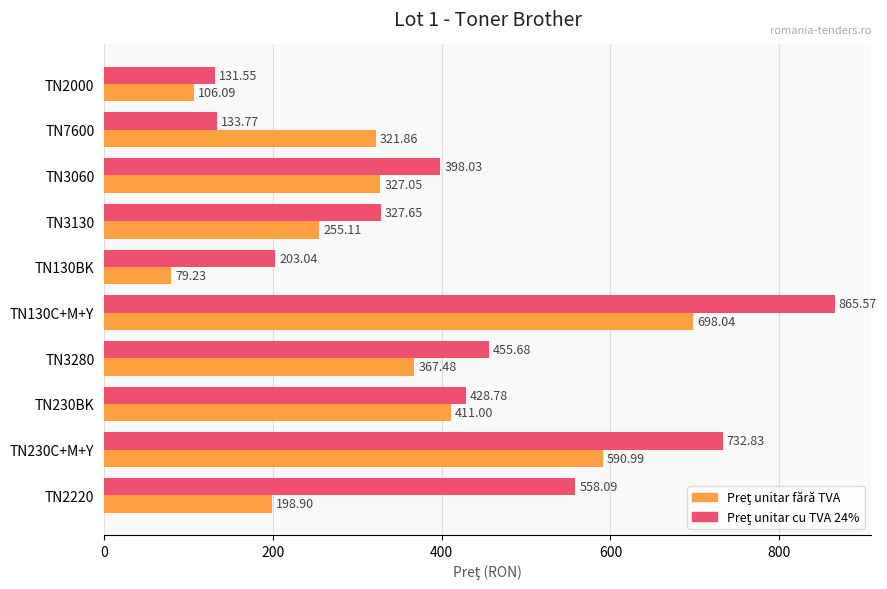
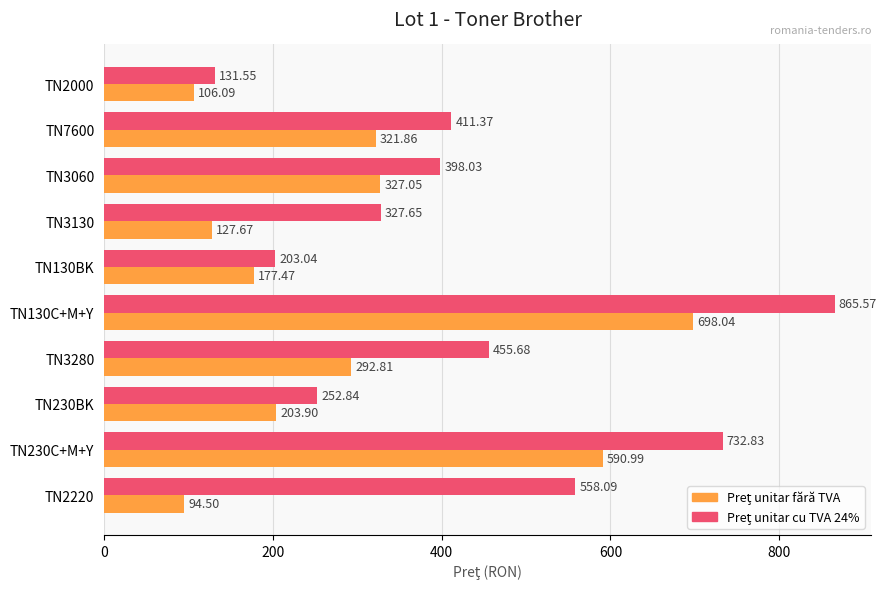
Preţ unitar cu TVA 24%, TN7600: 133.77 -> 411.37
Preţ unitar fără TVA, TN3130: 255.11 -> 127.67
Preţ unitar fără TVA, TN130BK: 79.23 -> 177.47
Preţ unitar fără TVA, TN3280: 367.48 -> 292.81
Preţ unitar cu TVA 24%, TN230BK: 428.78 -> 252.84
Preţ unitar fără TVA, TN230BK: 411.00 -> 203.90
Preţ unitar fără TVA, TN2220: 198.90 -> 94.50
